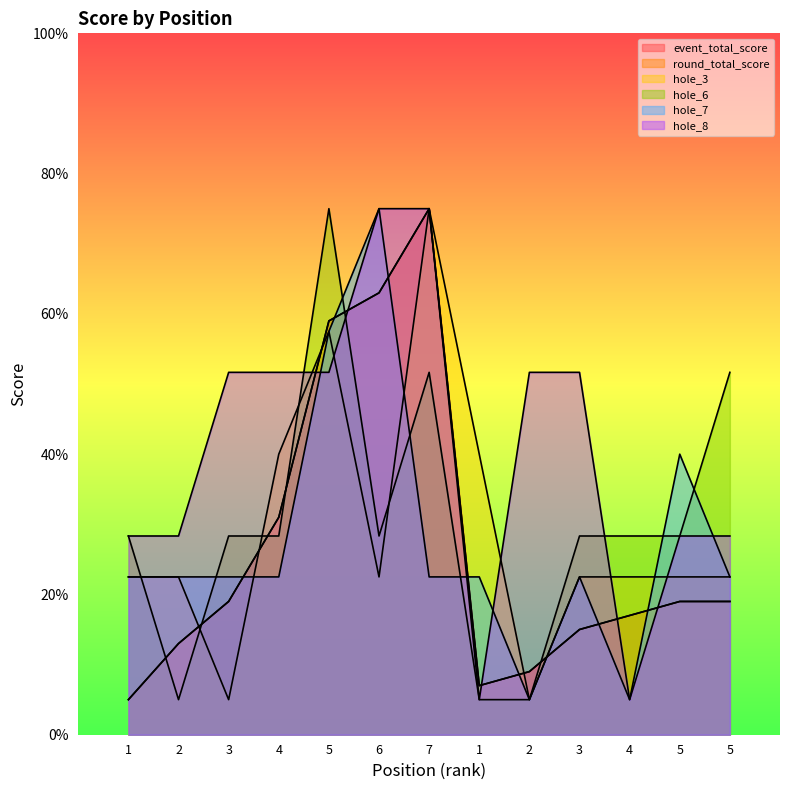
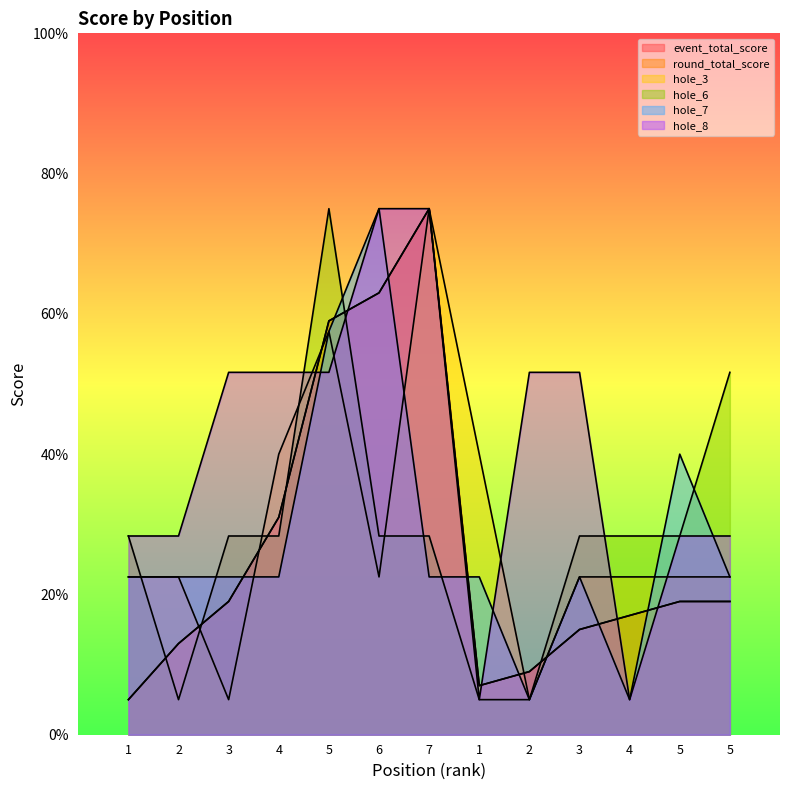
hole_6, 7: 52% -> 28%
